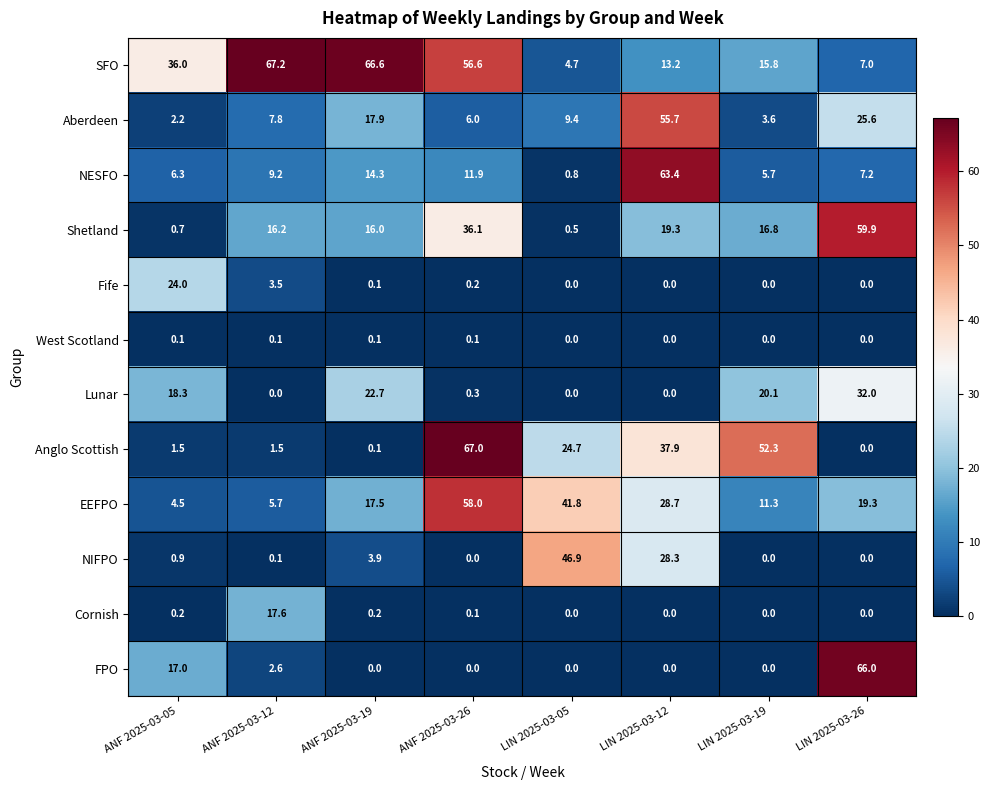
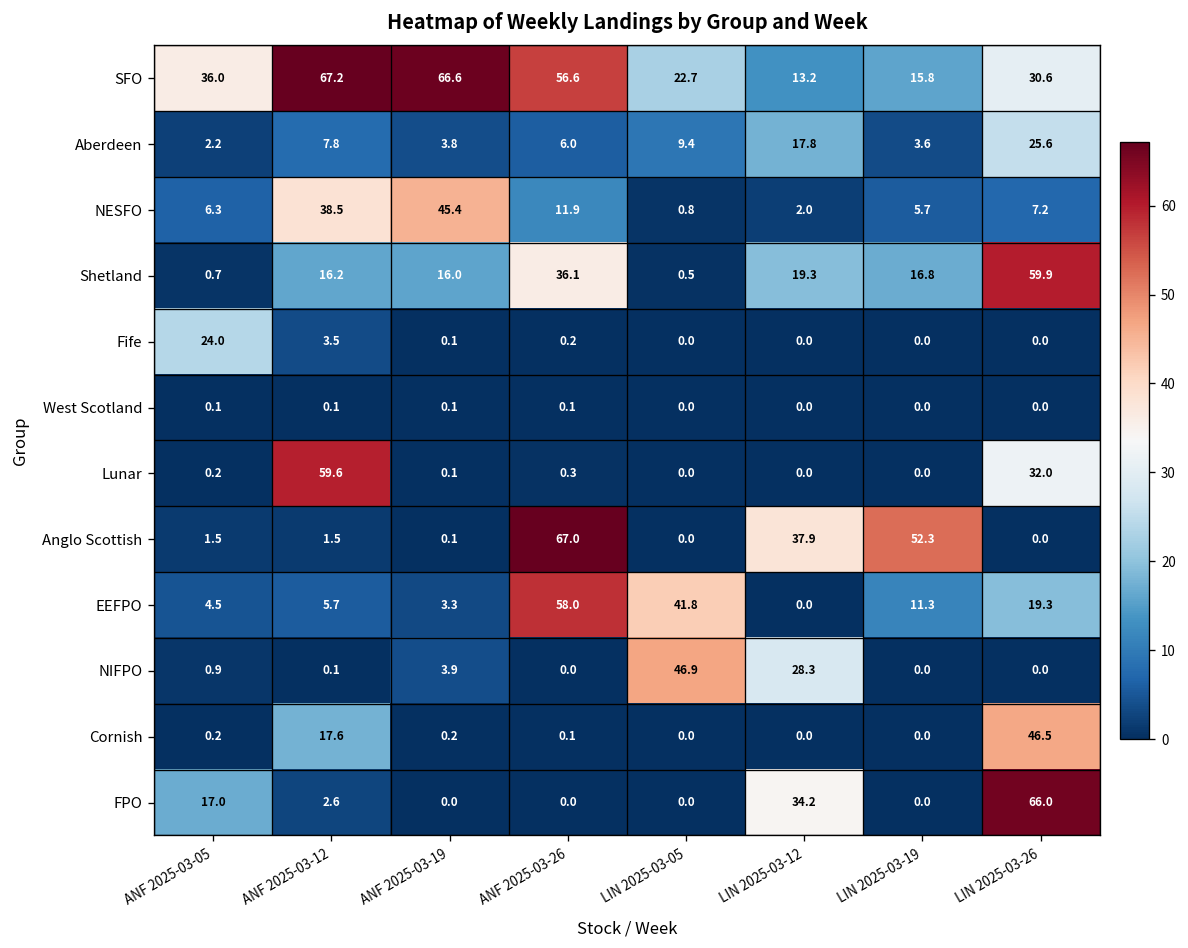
SFO, LIN 2025-03-05: 4.7 -> 22.7
SFO, LIN 2025-03-26: 7.0 -> 30.6
Aberdeen, ANF 2025-03-19: 17.9 -> 3.8
Aberdeen, LIN 2025-03-12: 55.7 -> 17.8
NESFO, ANF 2025-03-12: 9.2 -> 38.5
NESFO, ANF 2025-03-19: 14.3 -> 45.4
NESFO, LIN 2025-03-12: 63.4 -> 2.0
Lunar, ANF 2025-03-05: 18.3 -> 0.2
Lunar, ANF 2025-03-12: 0.0 -> 59.6
Lunar, ANF 2025-03-19: 22.7 -> 0.1
Lunar, LIN 2025-03-19: 20.1 -> 0.0
Anglo Scottish, LIN 2025-03-05: 24.7 -> 0.0
EEFPO, ANF 2025-03-19: 17.5 -> 3.3
EEFPO, LIN 2025-03-12: 28.7 -> 0.0
Cornish, LIN 2025-03-26: 0.0 -> 46.5
FPO, LIN 2025-03-12: 0.0 -> 34.2
